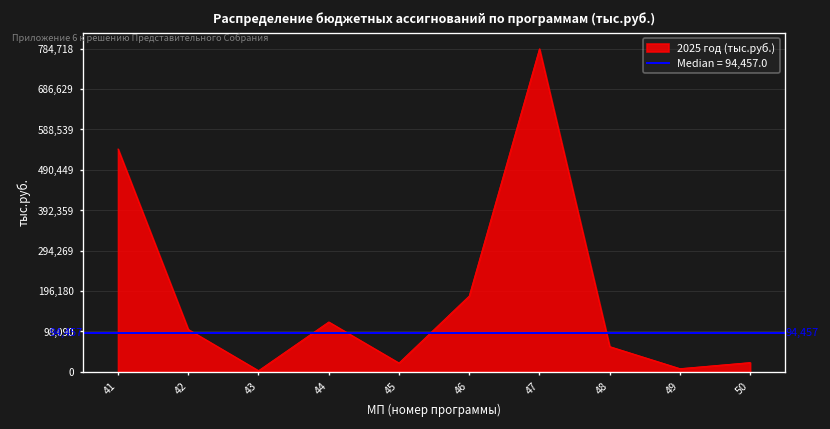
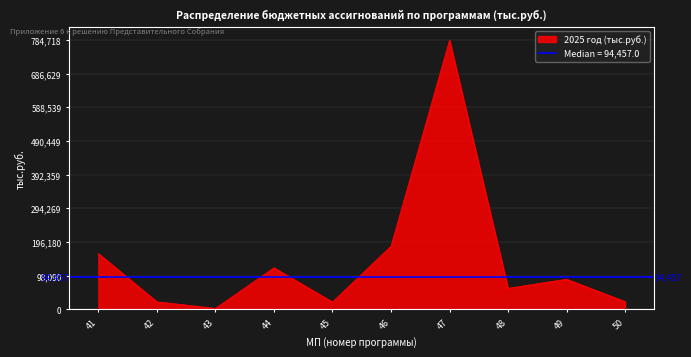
41: 540,000 -> 160,000
42: 100,000 -> 20,000
49: 10,000 -> 90,000
